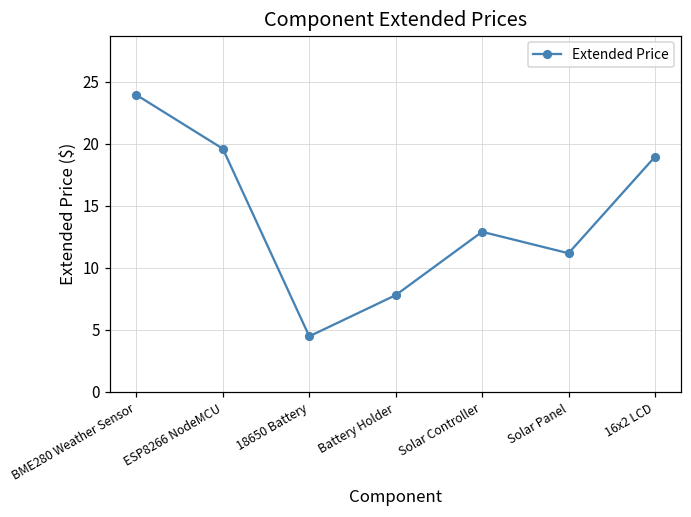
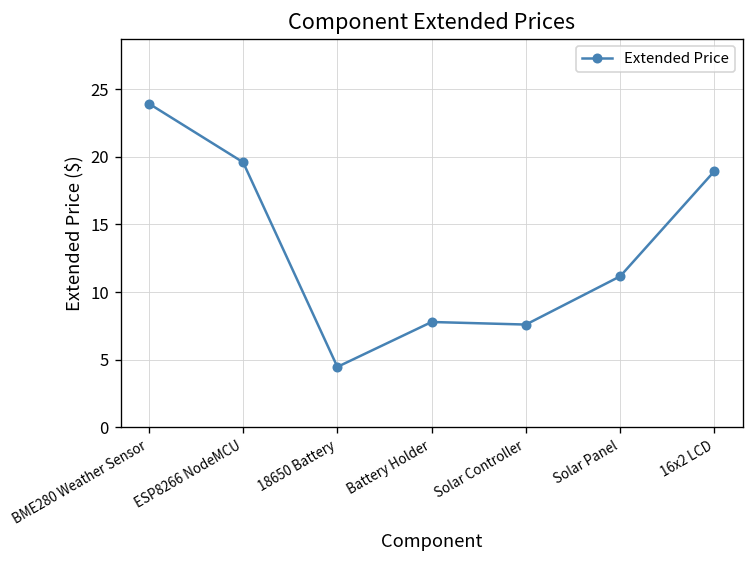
Solar Controller: 12.9 -> 7.6
